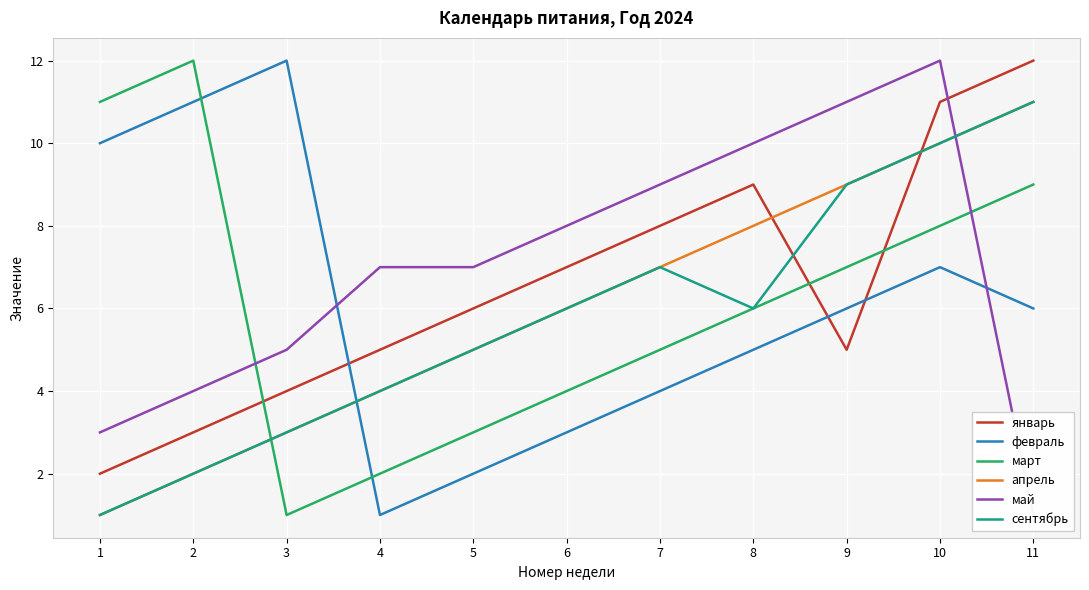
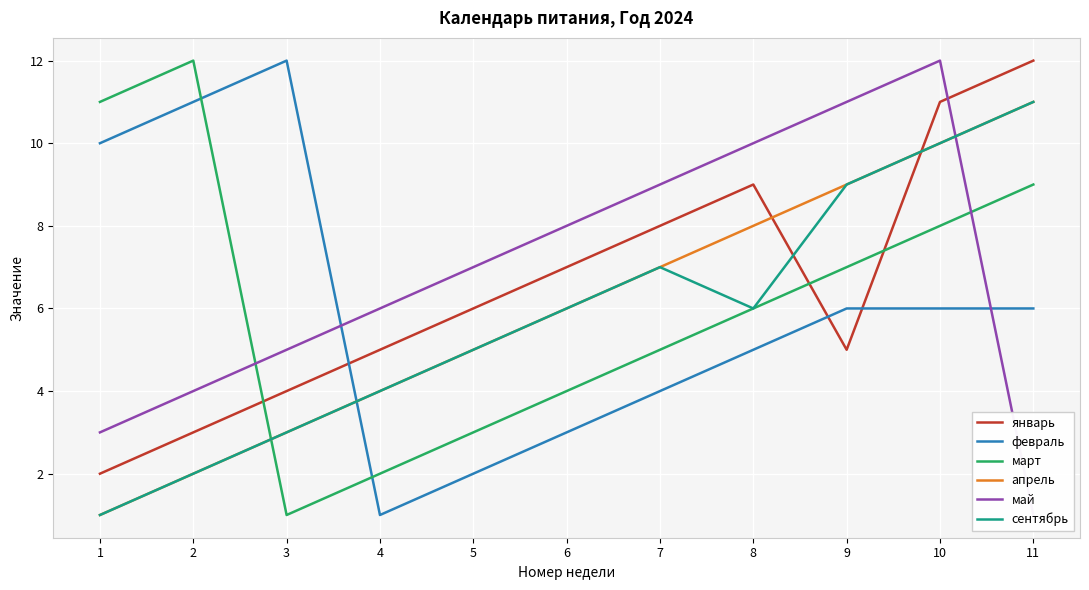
май, 4: 7 -> 6
февраль, 10: 7 -> 6
